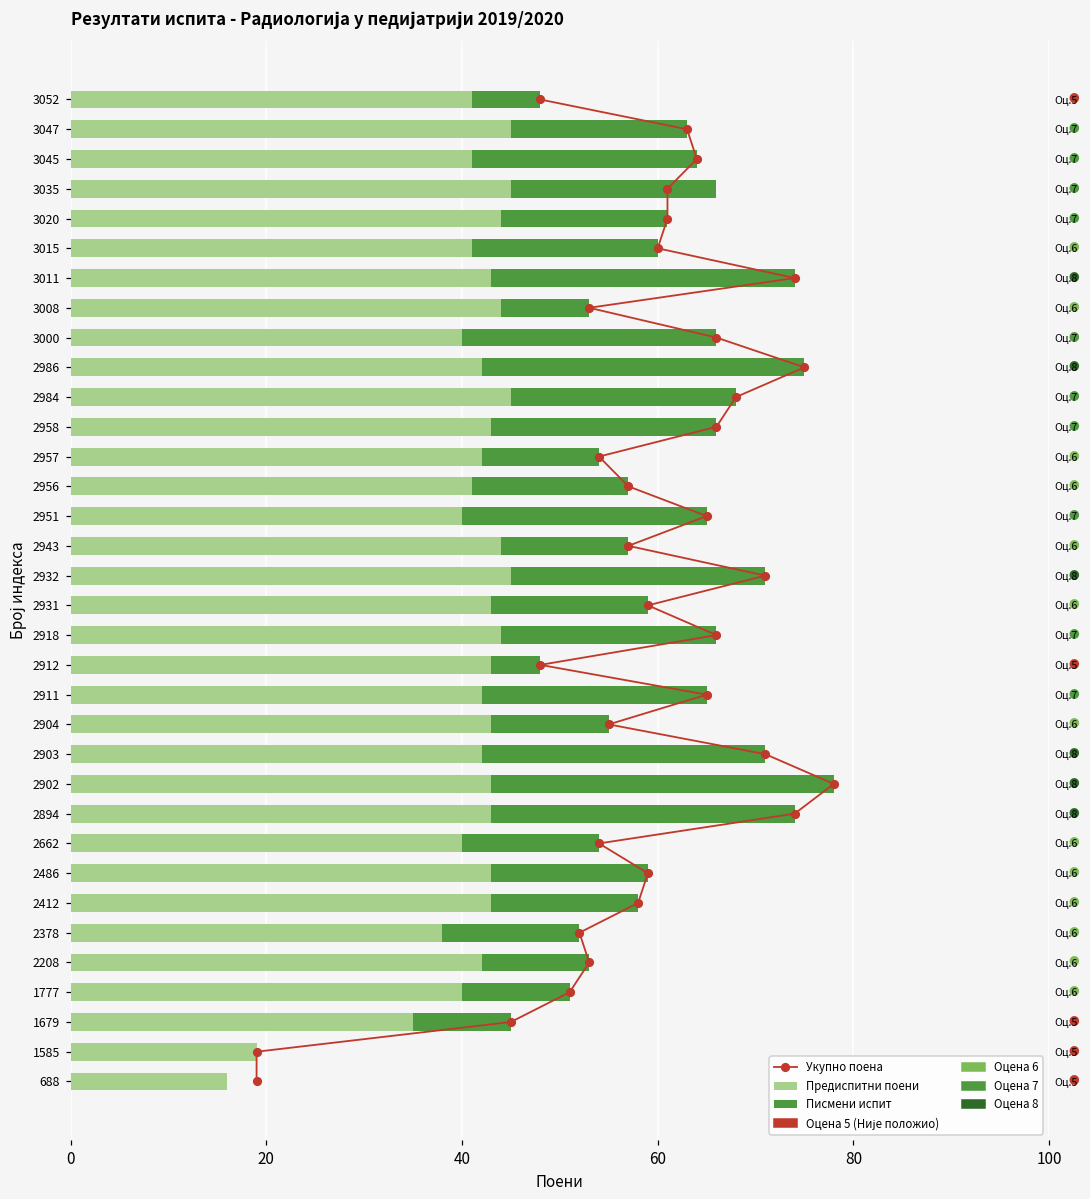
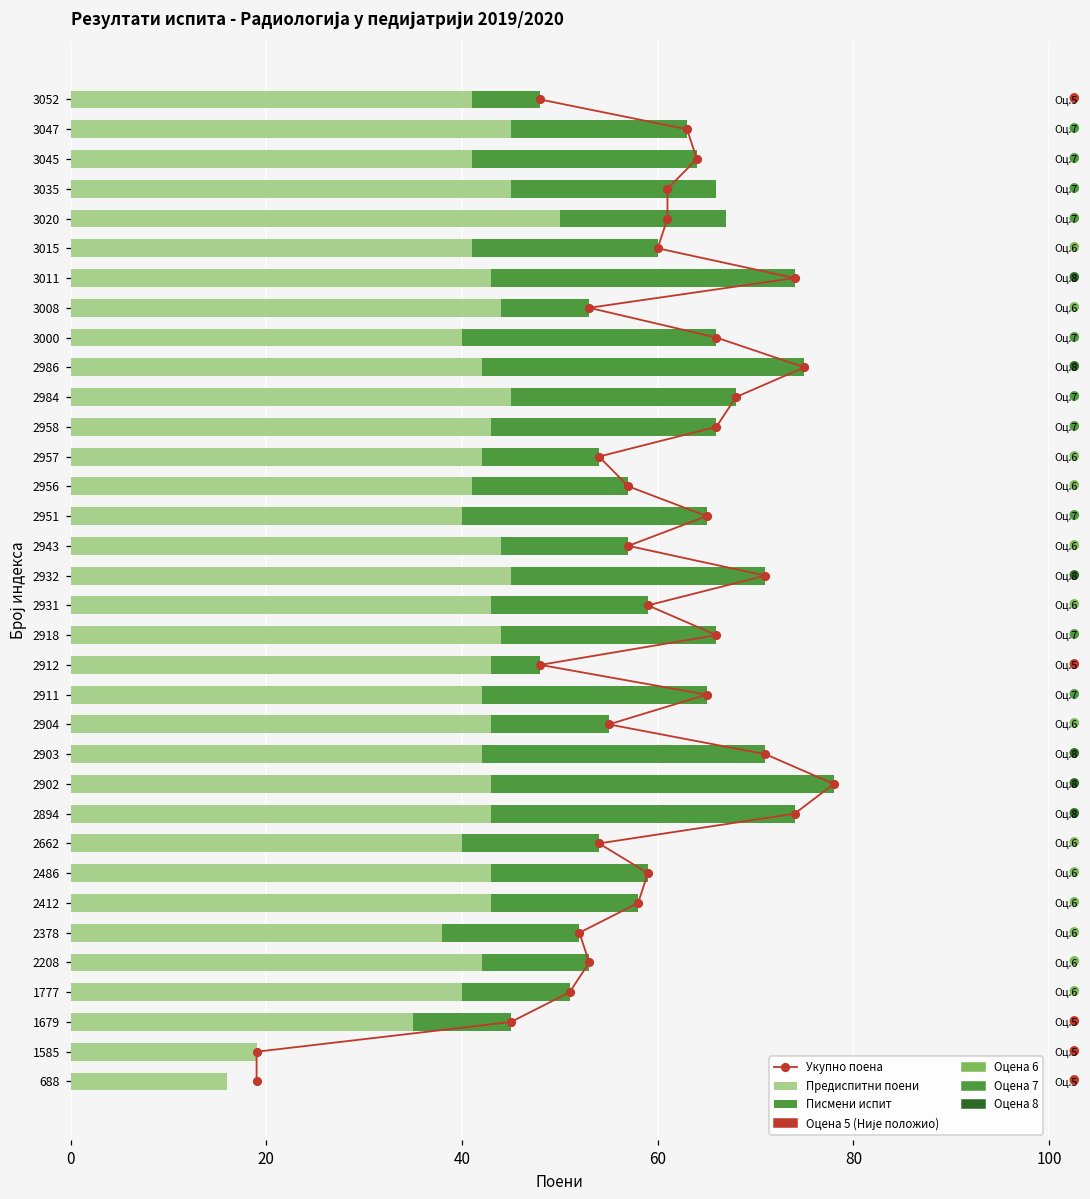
Предиспитни поени, 3020: 44 -> 50
